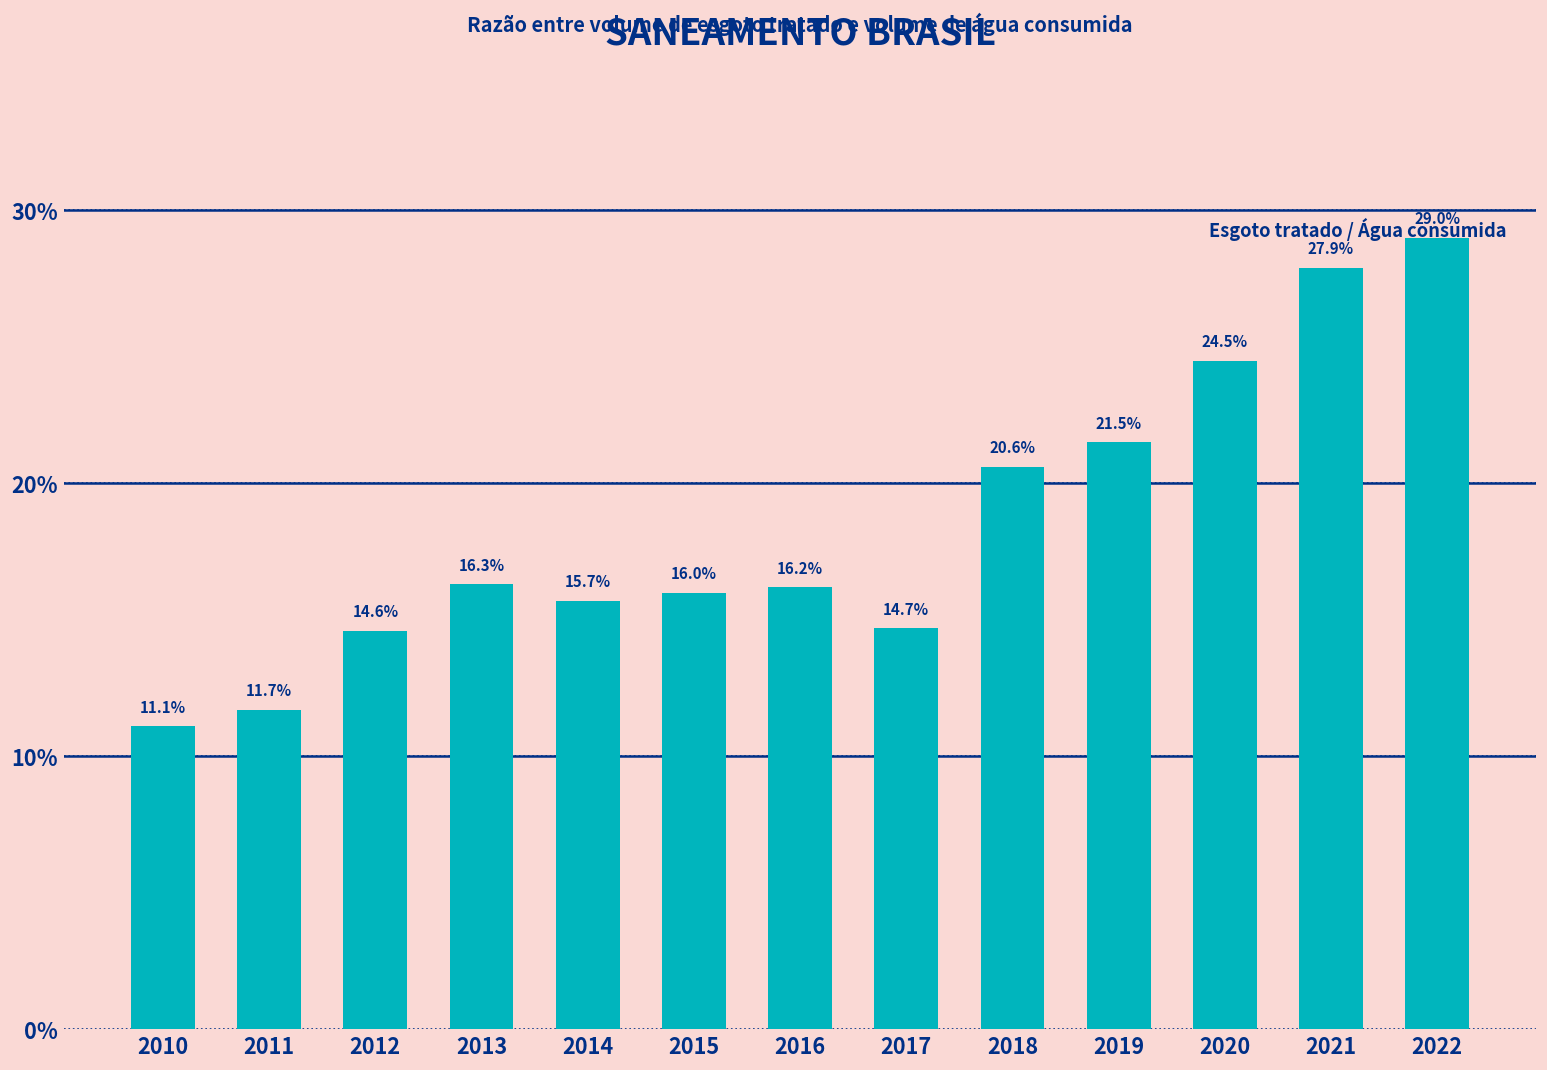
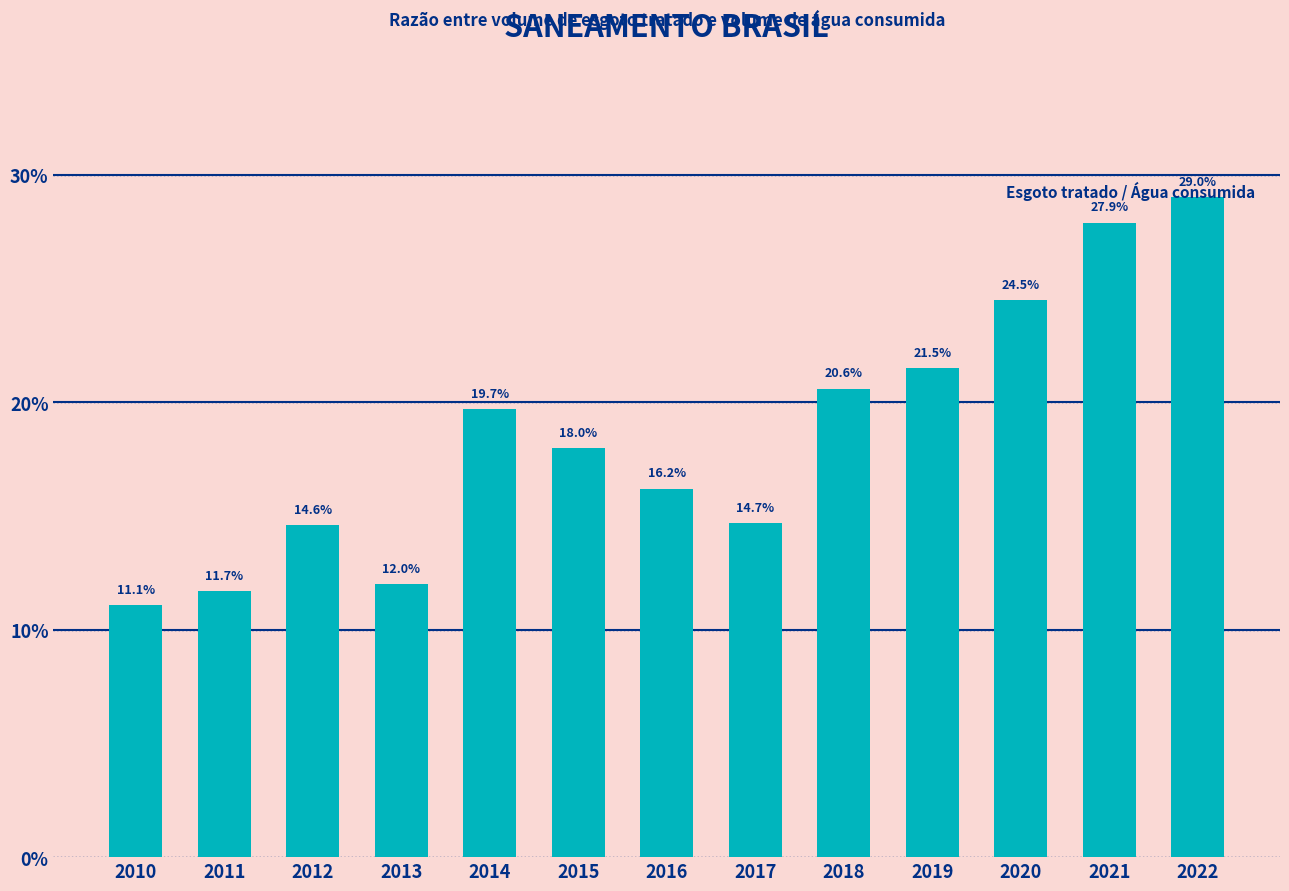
2013: 16.3% -> 12.0%
2014: 15.7% -> 19.7%
2015: 16.0% -> 18.0%
